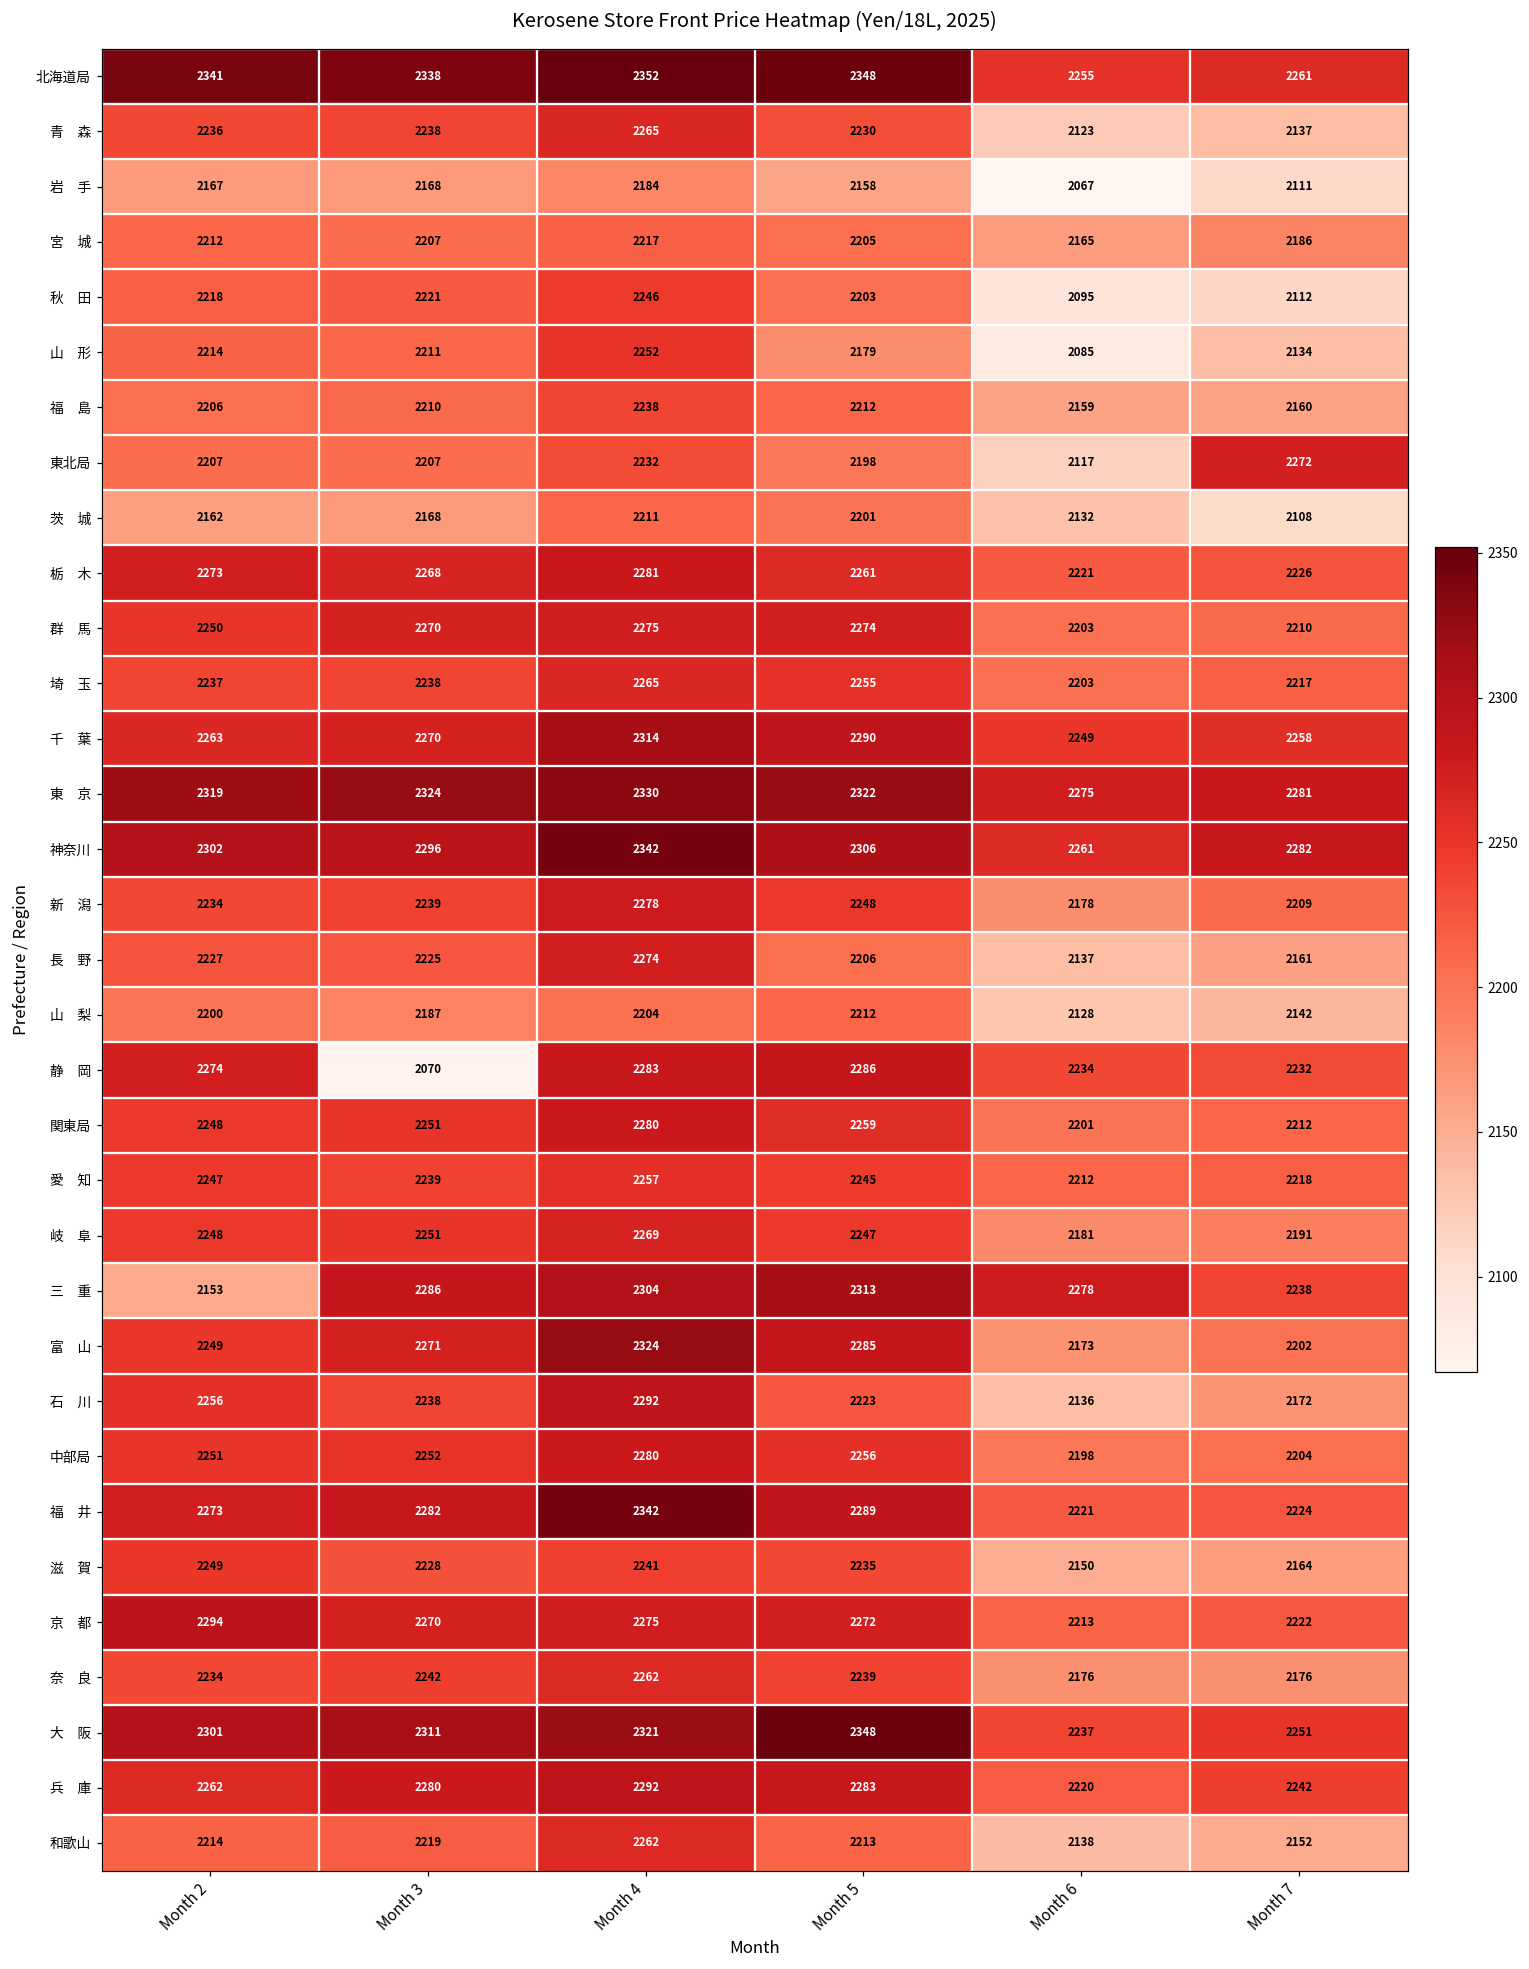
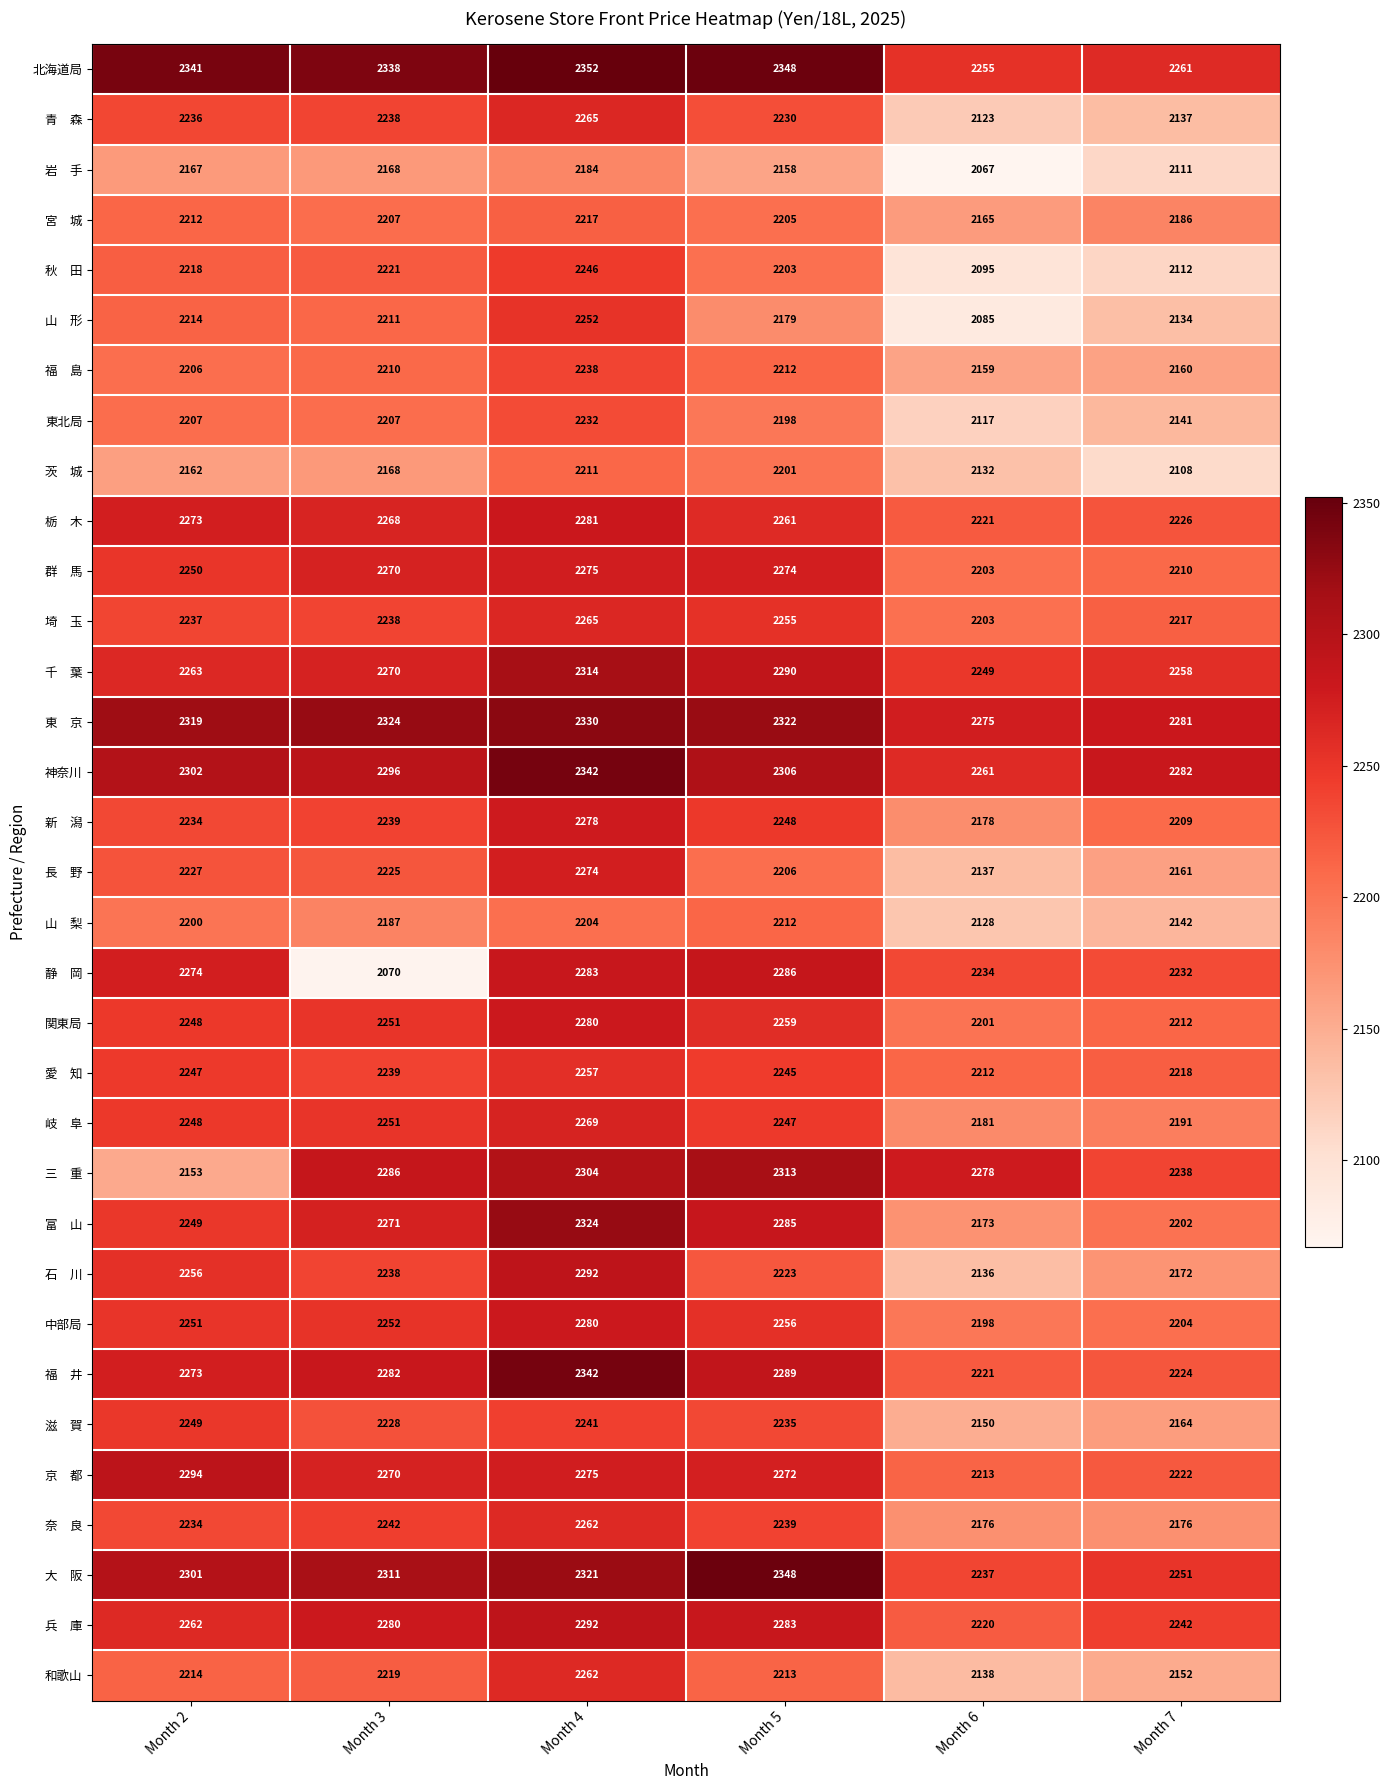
東北局, Month 7: 2272 -> 2141
